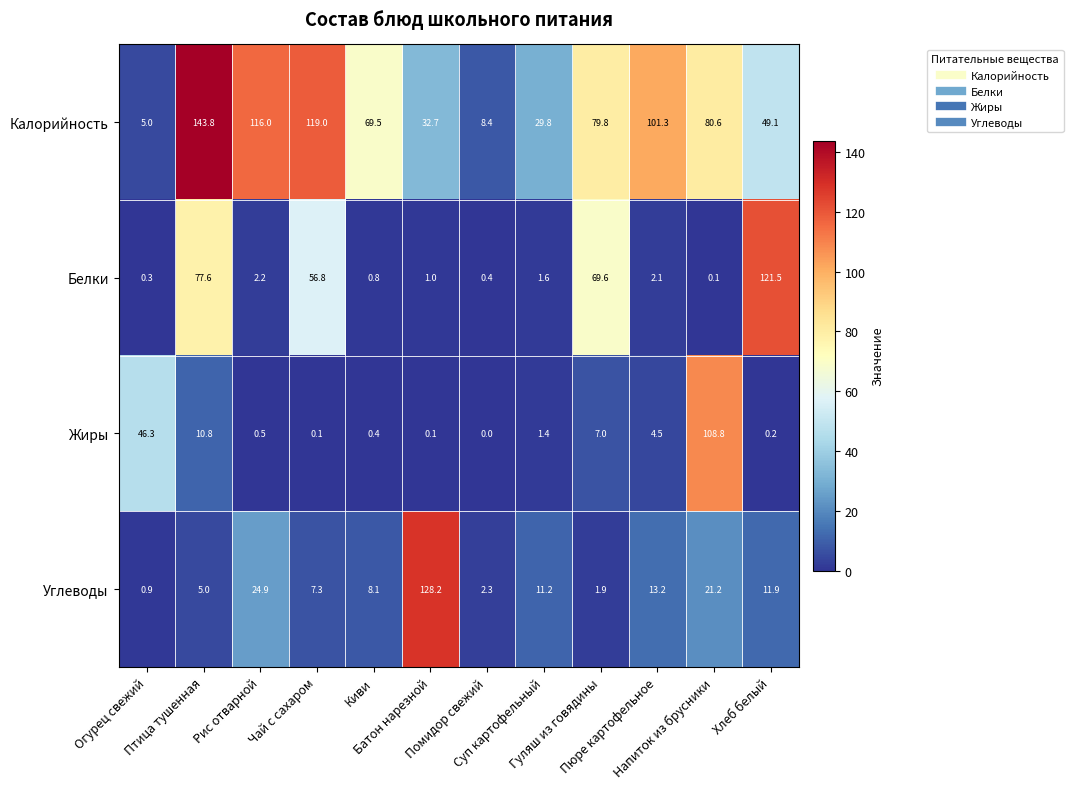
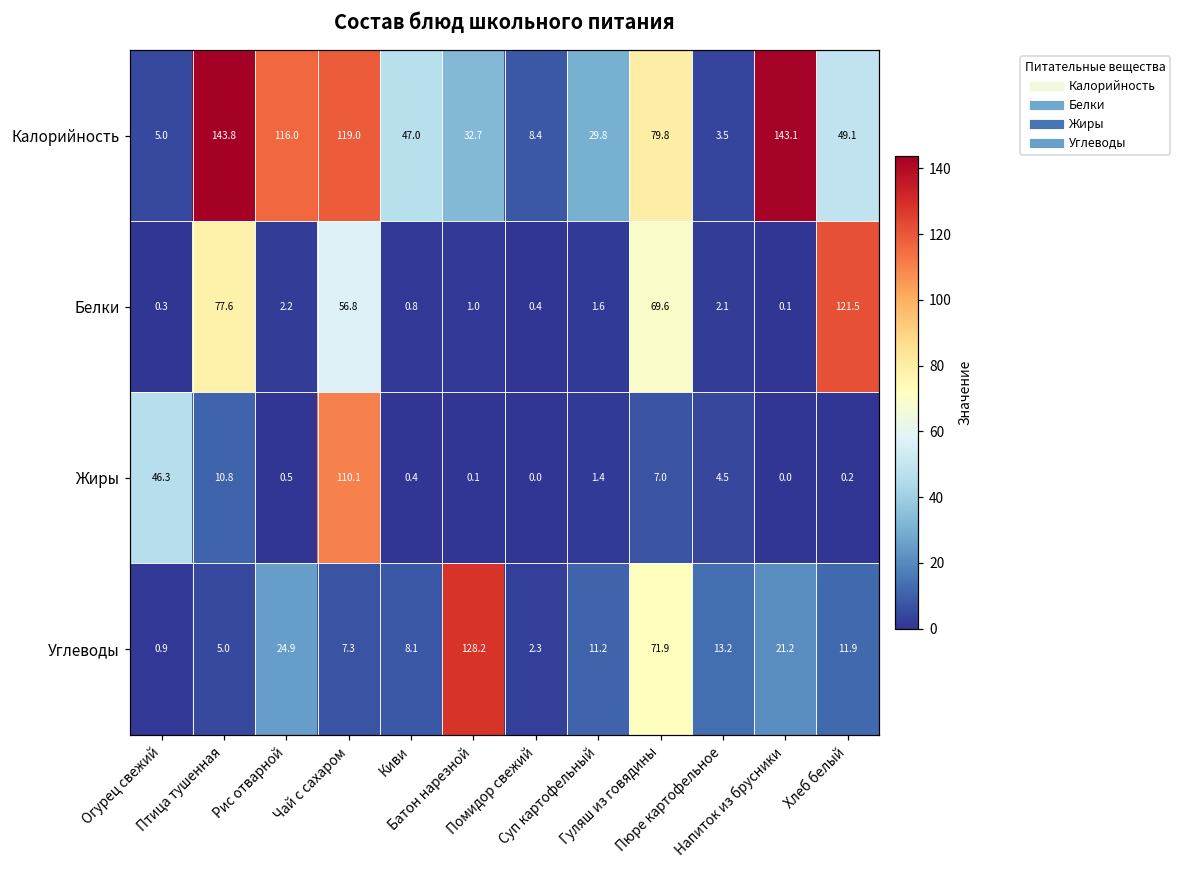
Калорийность, Киви: 69.5 -> 47.0
Калорийность, Пюре картофельное: 101.3 -> 3.5
Калорийность, Напиток из брусники: 80.6 -> 143.1
Жиры, Чай с сахаром: 0.1 -> 110.1
Жиры, Напиток из брусники: 108.8 -> 0.0
Углеводы, Гуляш из говядины: 1.9 -> 71.9
